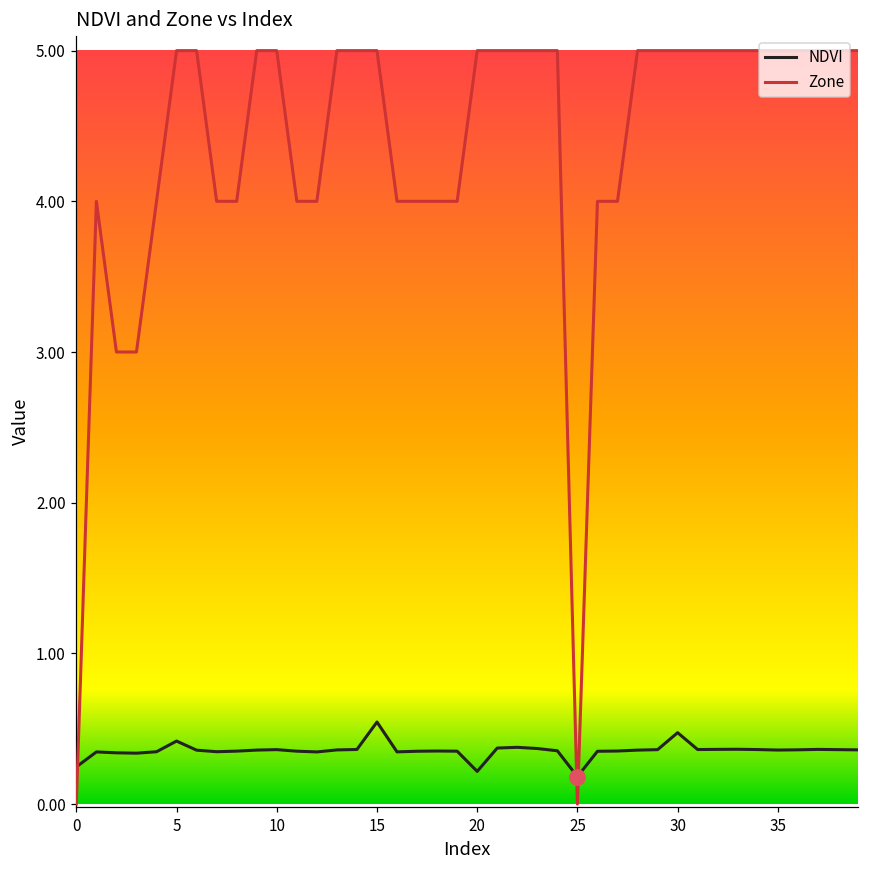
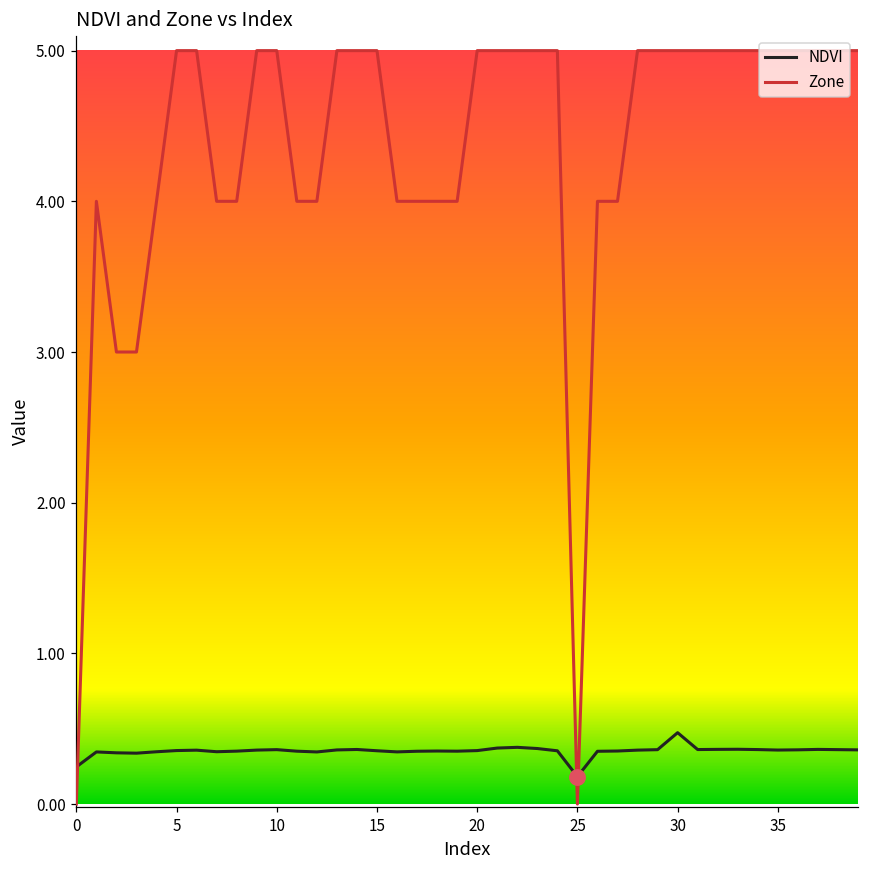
NDVI, 5: 0.42 -> 0.36
NDVI, 15: 0.54 -> 0.35
NDVI, 20: 0.22 -> 0.35
